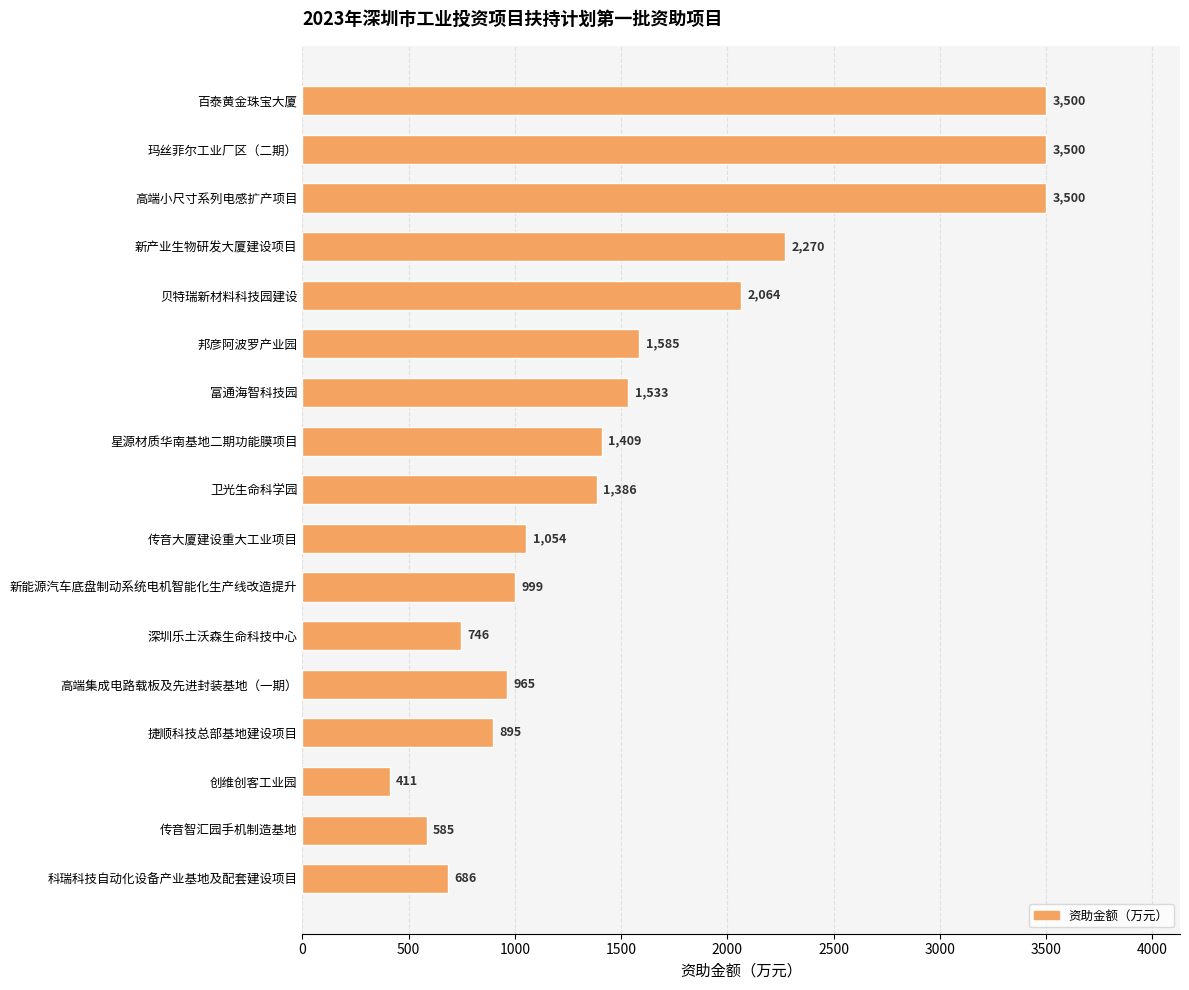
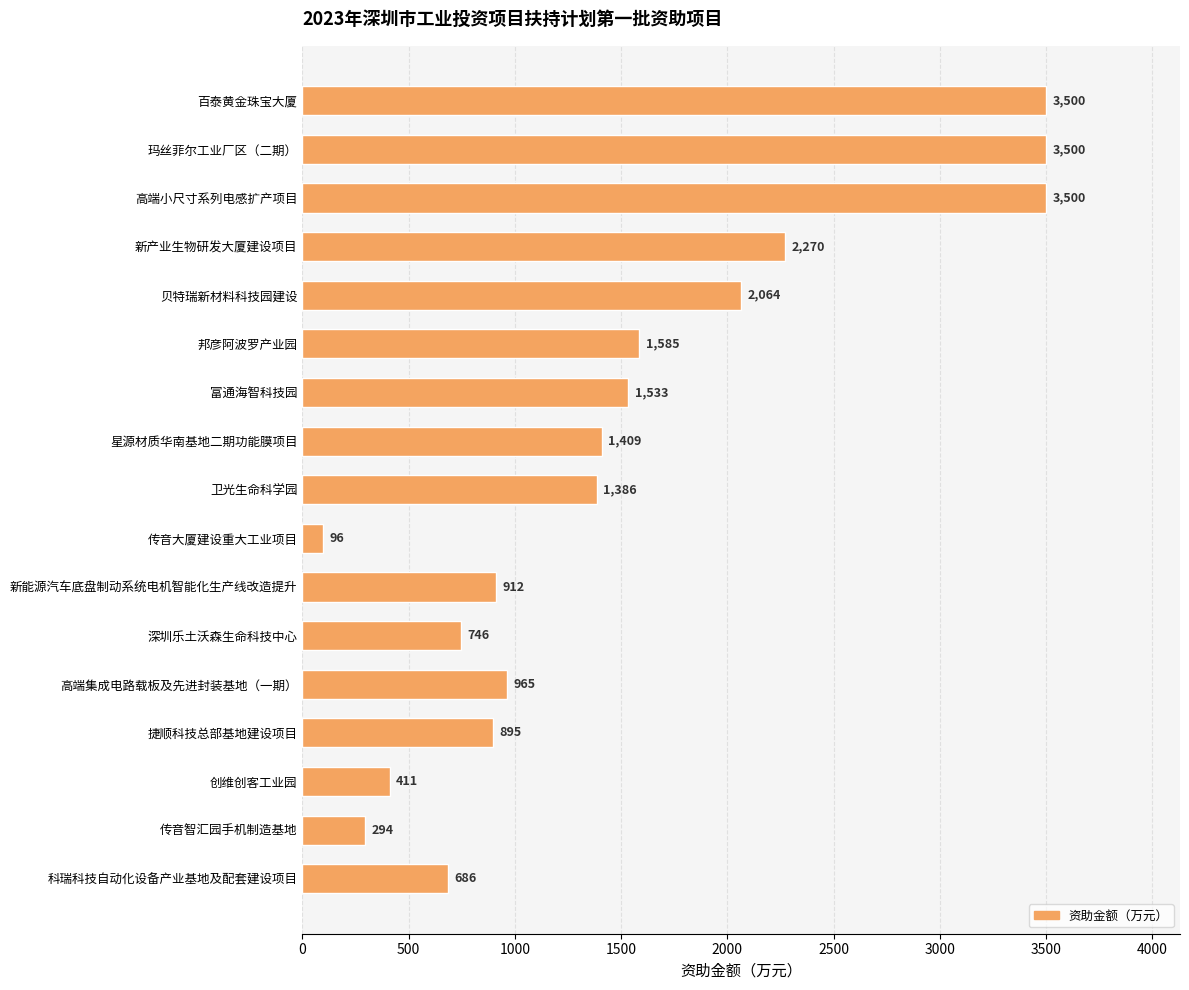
传音大厦建设重大工业项目: 1,054 -> 96
新能源汽车底盘制动系统电机智能化生产线改造提升: 999 -> 912
传音智汇园手机制造基地: 585 -> 294
